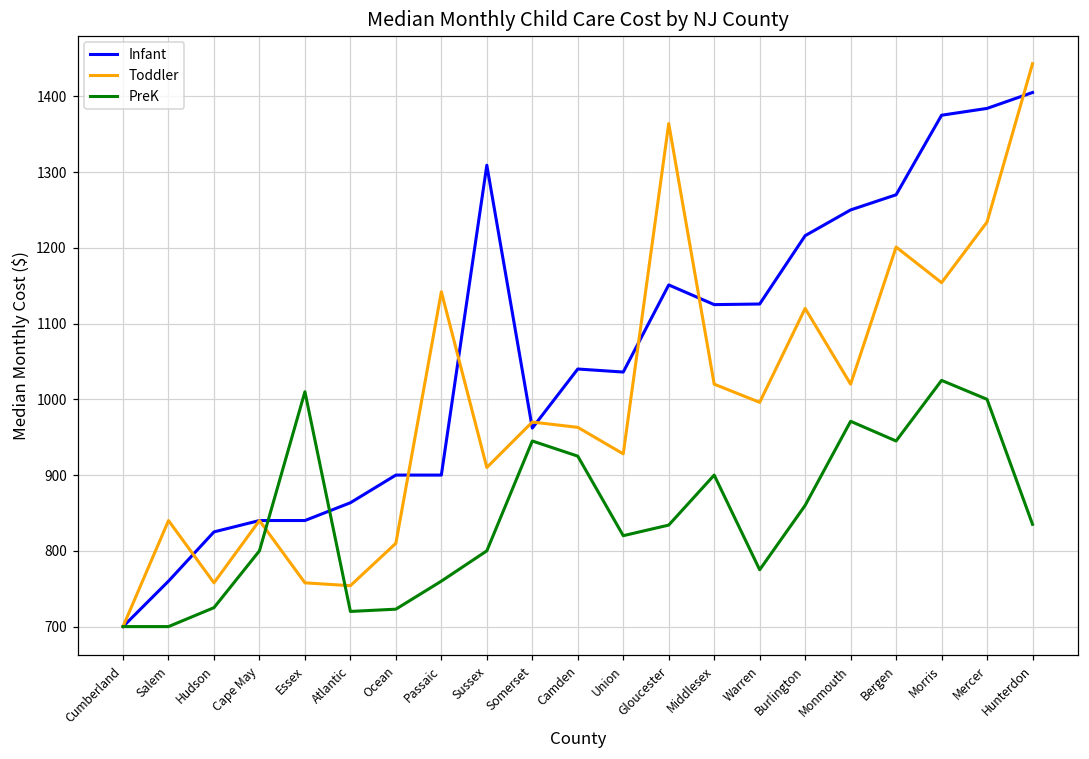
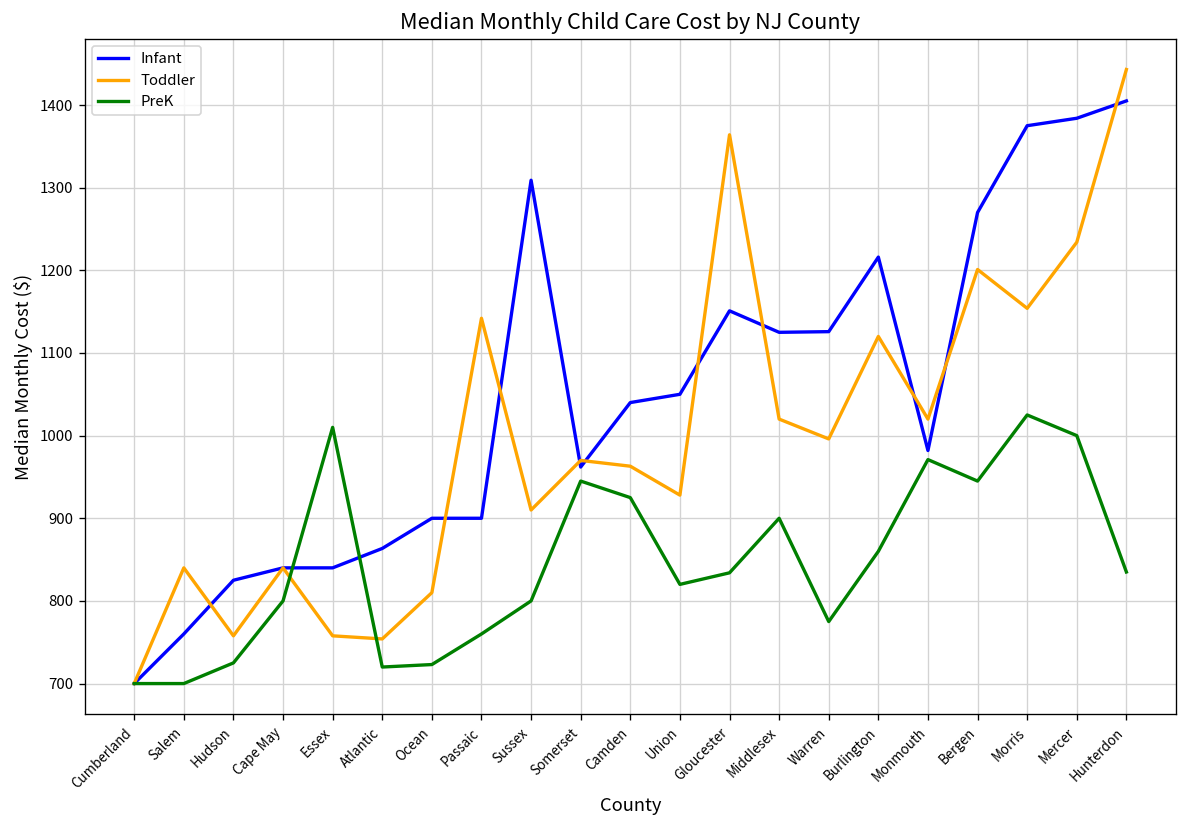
Infant, Union: 1040 -> 1050
Infant, Monmouth: 1250 -> 980
